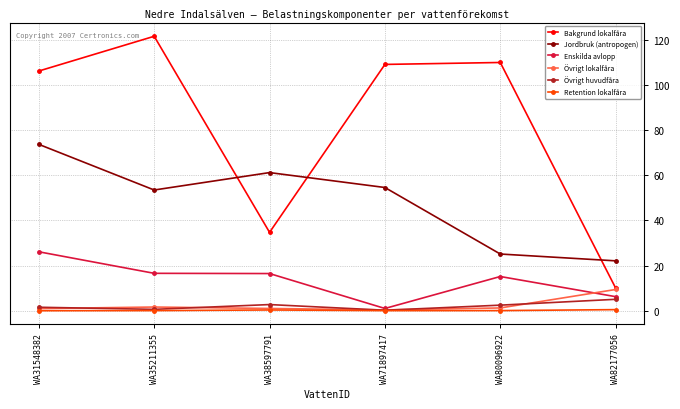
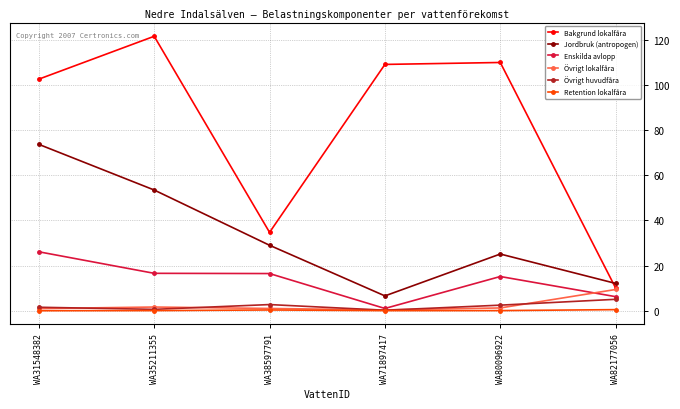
Bakgrund lokalfåra, WA31548382: 106 -> 103
Jordbruk (antropogen), WA38597791: 61 -> 29
Jordbruk (antropogen), WA71897417: 55 -> 7
Jordbruk (antropogen), WA82177056: 22 -> 12
